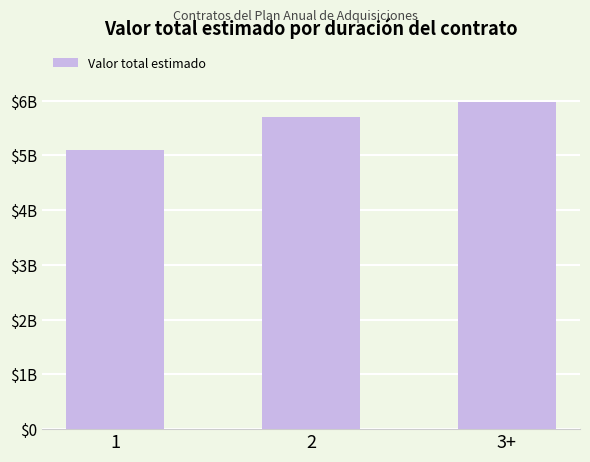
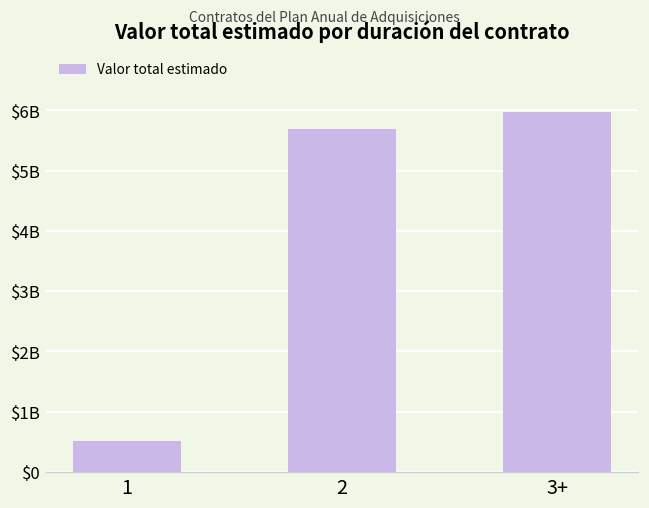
1: $5100000000 -> $500000000
